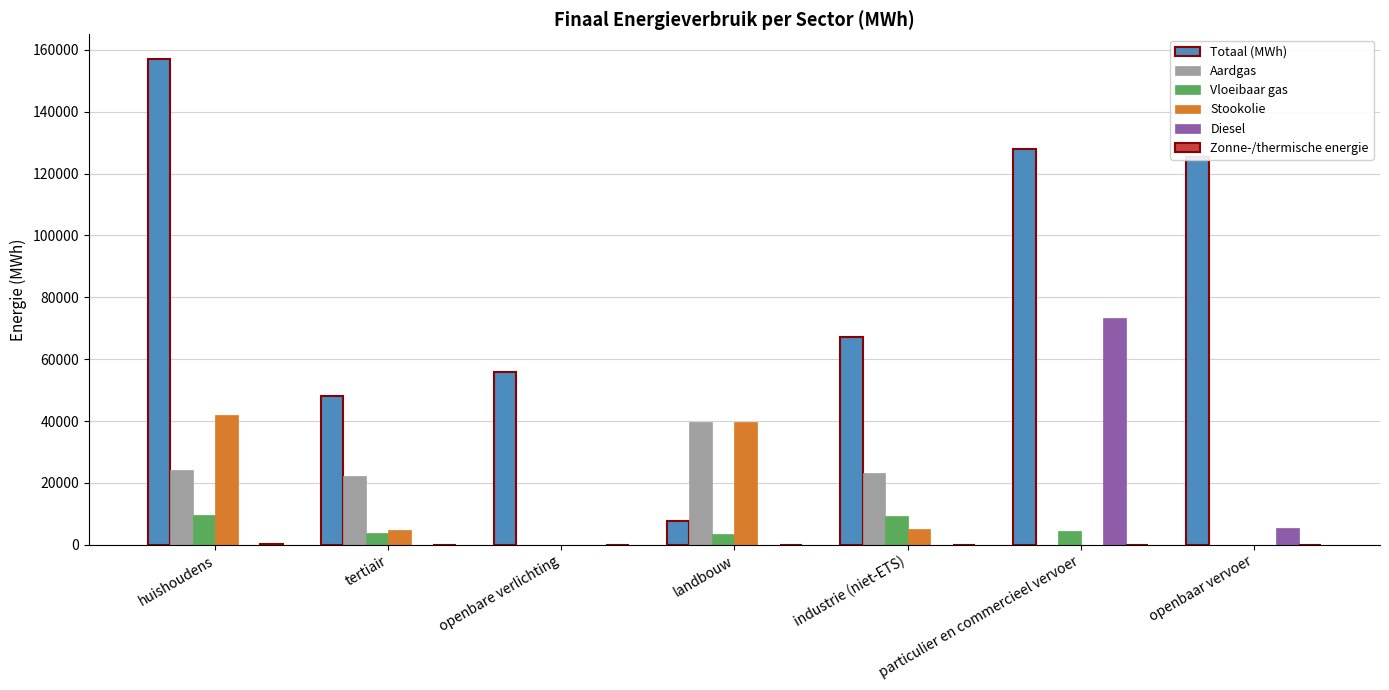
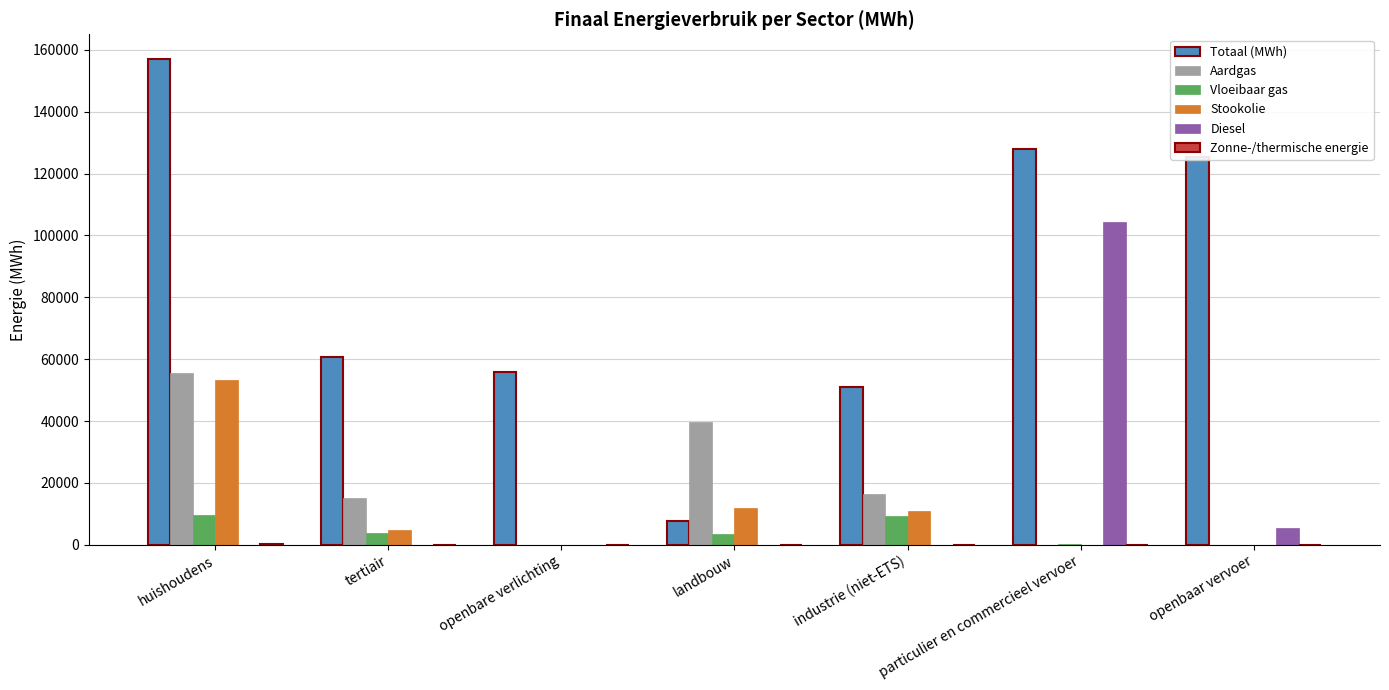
Aardgas, huishoudens: 24000 -> 55000
Stookolie, huishoudens: 42000 -> 53000
Totaal (MWh), tertiair: 48000 -> 61000
Aardgas, tertiair: 22000 -> 15000
Stookolie, landbouw: 40000 -> 12000
Totaal (MWh), industrie (niet-ETS): 67000 -> 51000
Aardgas, industrie (niet-ETS): 23000 -> 16000
Stookolie, industrie (niet-ETS): 5000 -> 11000
Vloeibaar gas, particulier en commercieel vervoer: 5000 -> 0
Diesel, particulier en commercieel vervoer: 73000 -> 104000
